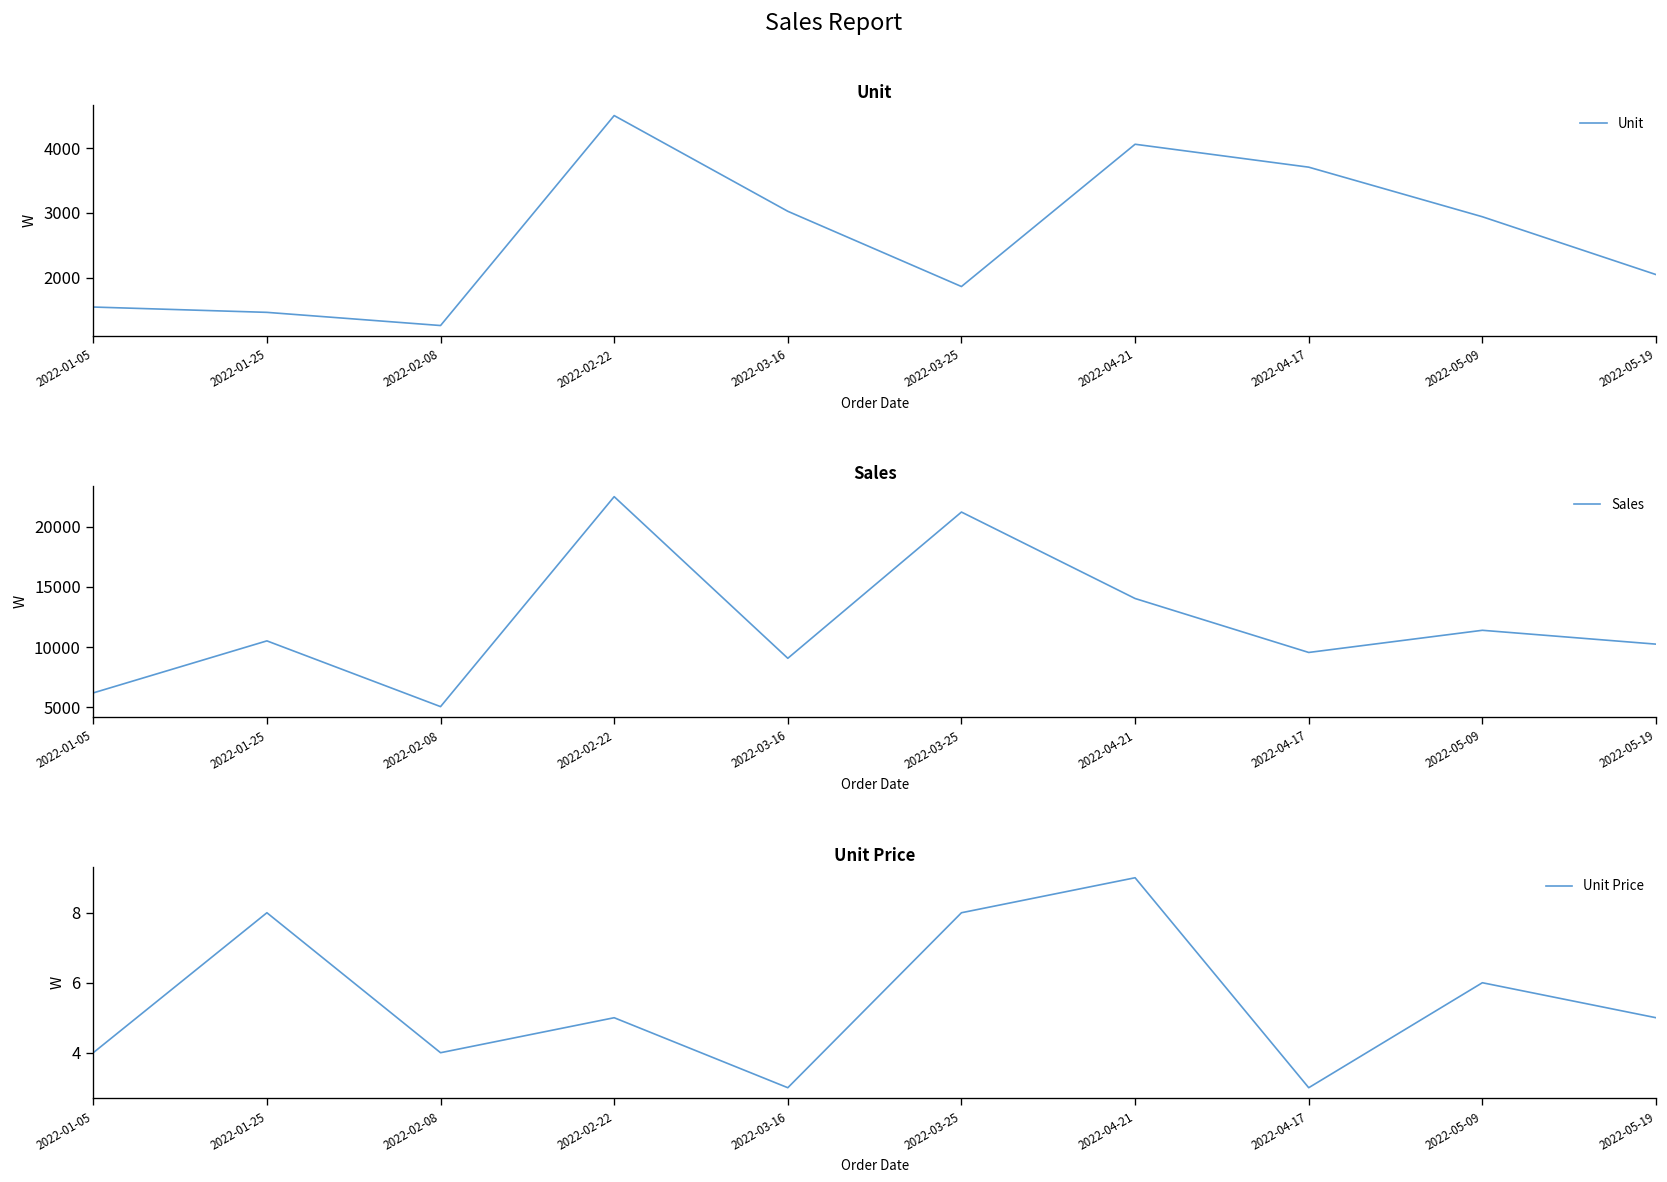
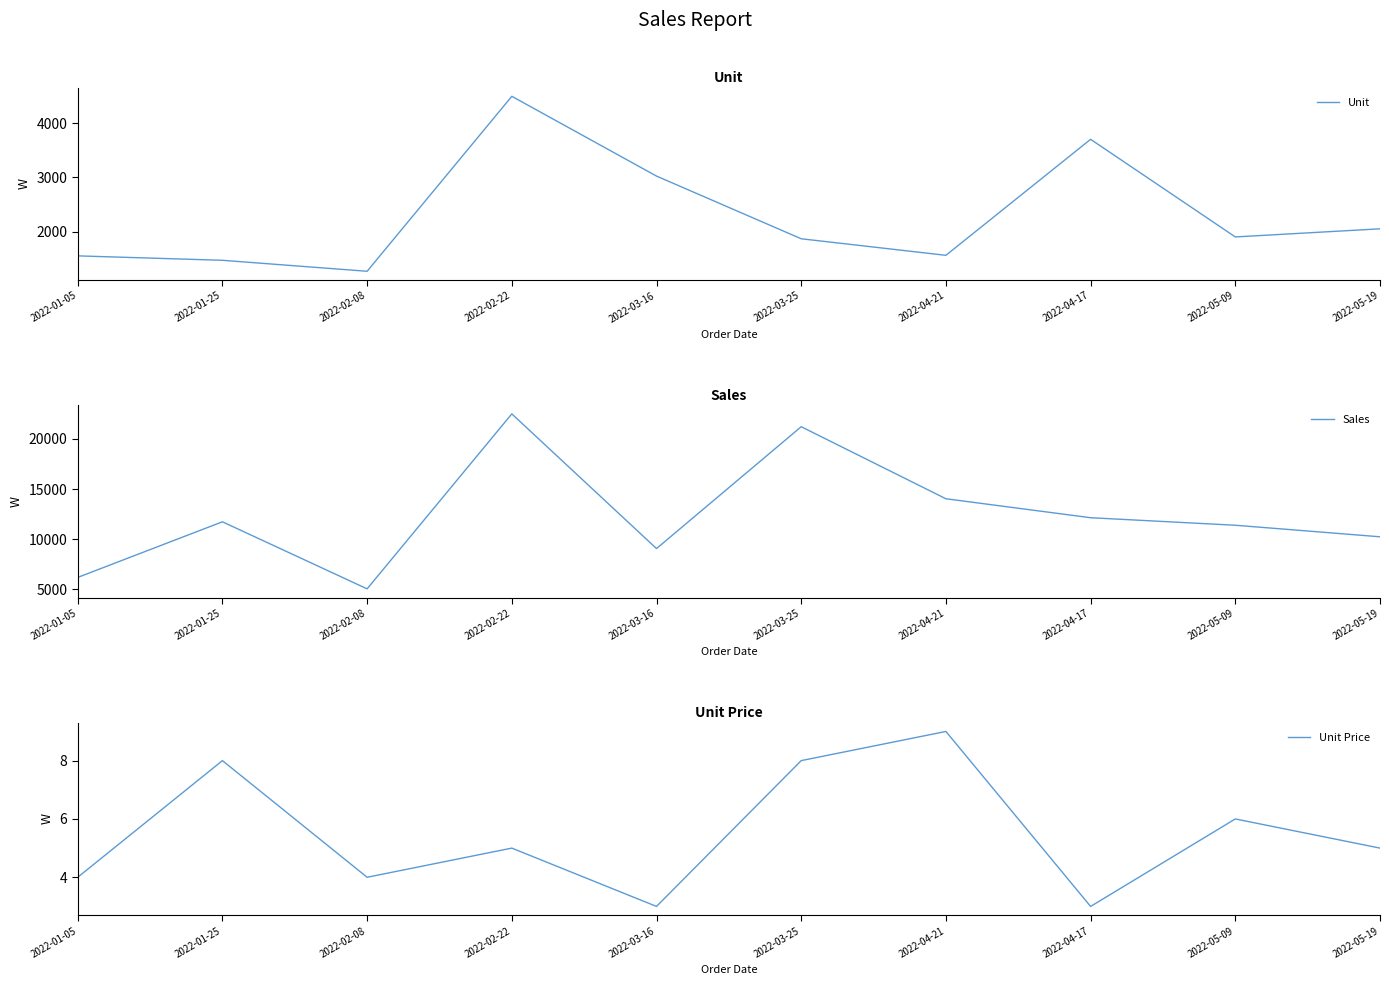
Unit, 2022-04-21: 4100 -> 1600
Unit, 2022-05-09: 2900 -> 1900
Sales, 2022-01-25: 10500 -> 11700
Sales, 2022-04-17: 9600 -> 12200
